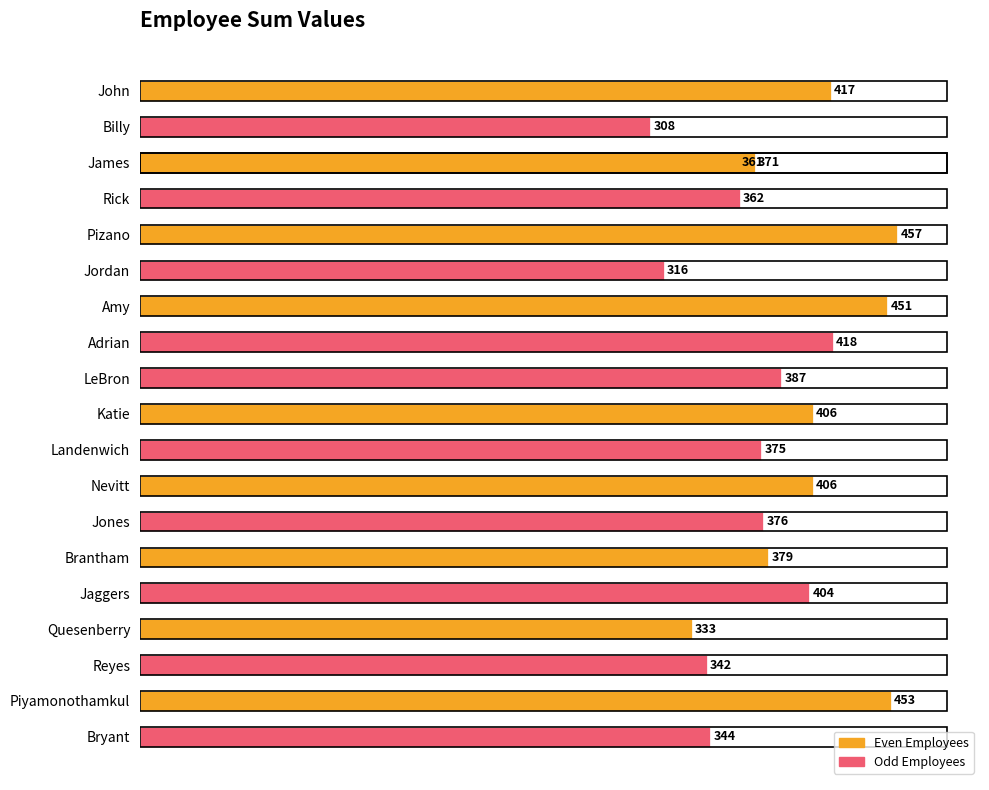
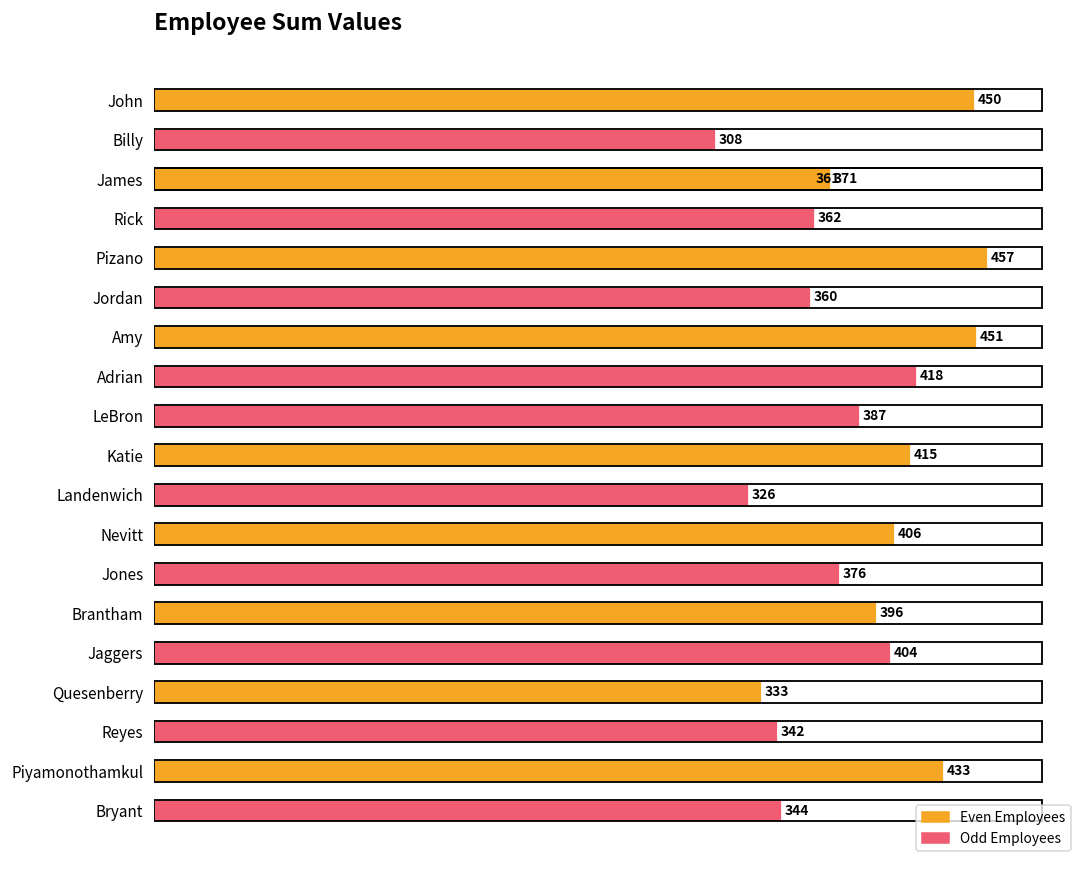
John: 417 -> 450
Jordan: 316 -> 360
Katie: 406 -> 415
Landenwich: 375 -> 326
Brantham: 379 -> 396
Piyamonothamkul: 453 -> 433
